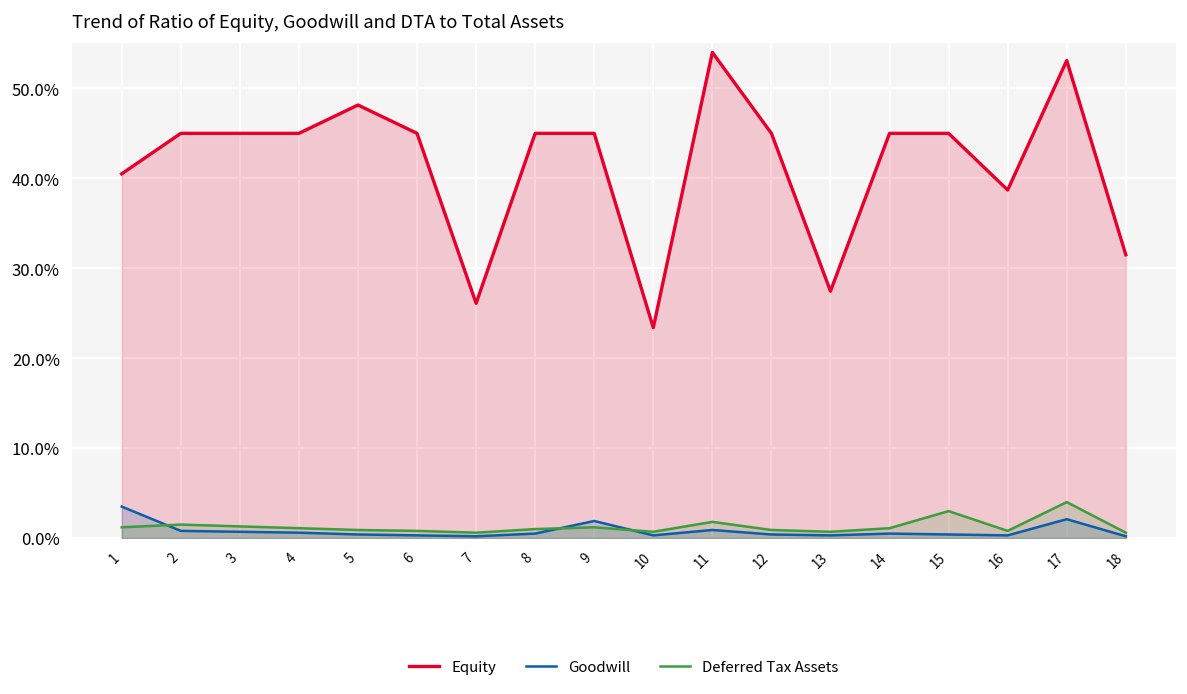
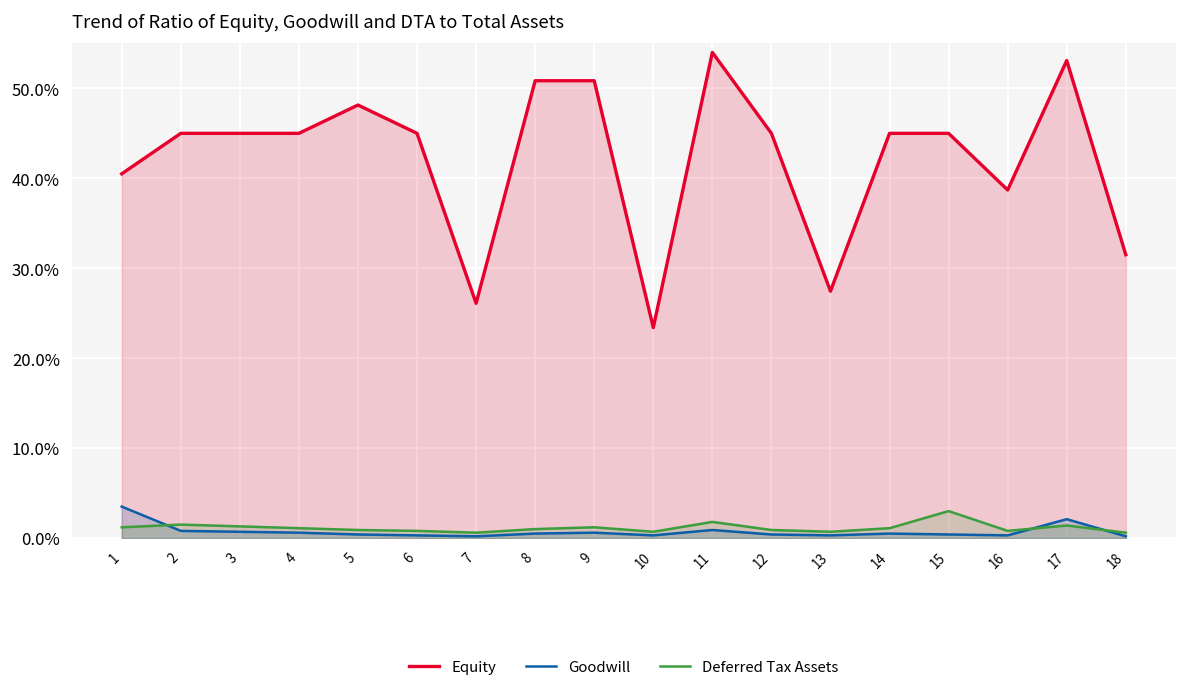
Equity, 8: 45% -> 51%
Equity, 9: 45% -> 51%
Goodwill, 9: 2% -> 1%
Deferred Tax Assets, 17: 4% -> 1%
